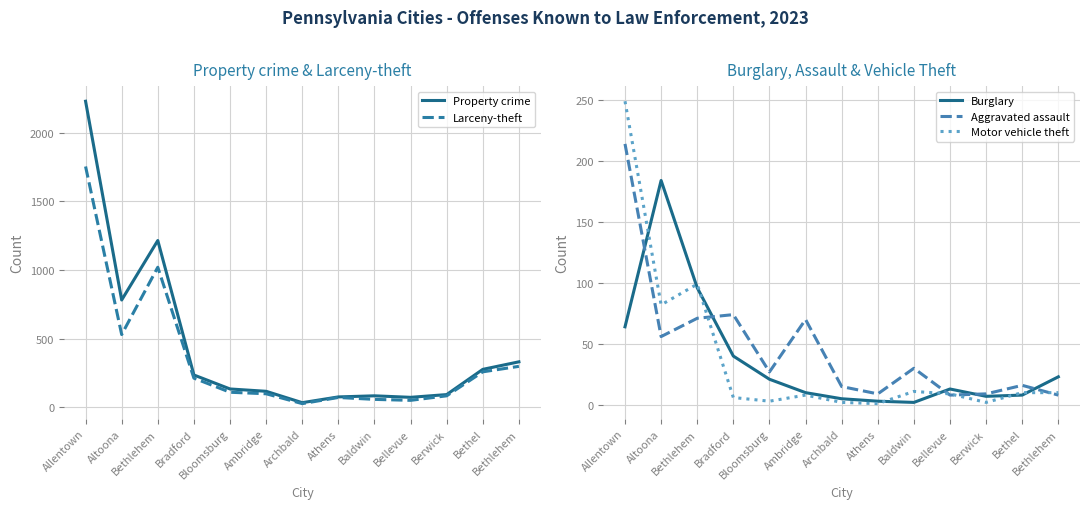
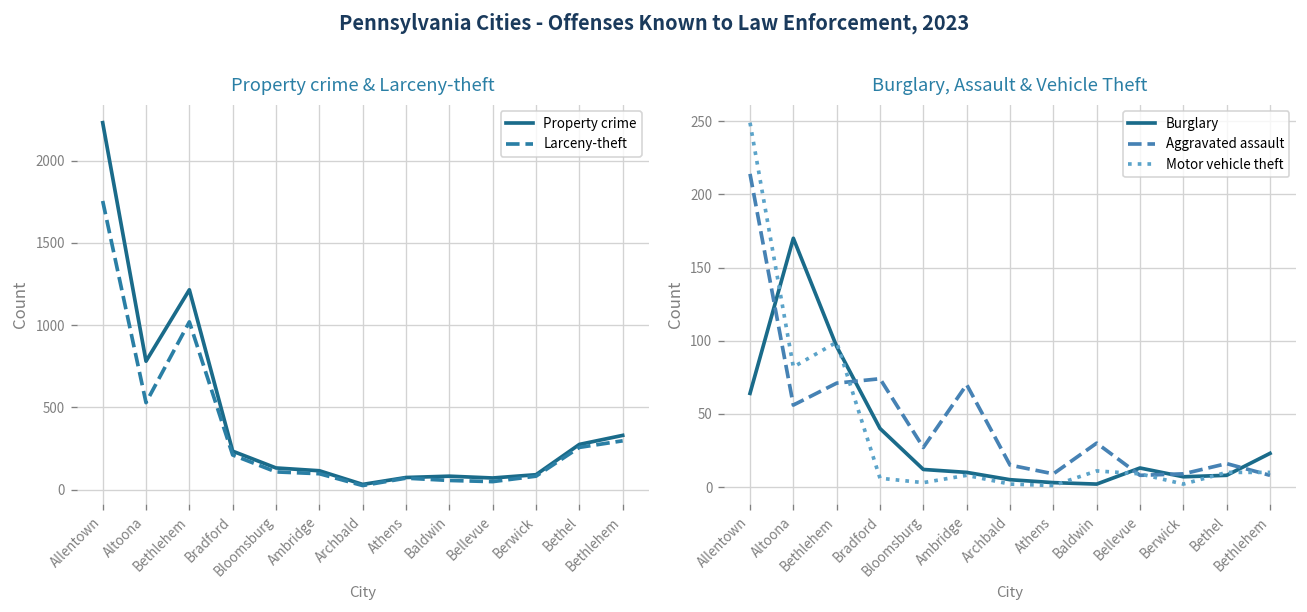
Burglary, Assault & Vehicle Theft, Burglary, Altoona: 184 -> 170
Burglary, Assault & Vehicle Theft, Burglary, Bloomsburg: 21 -> 12
